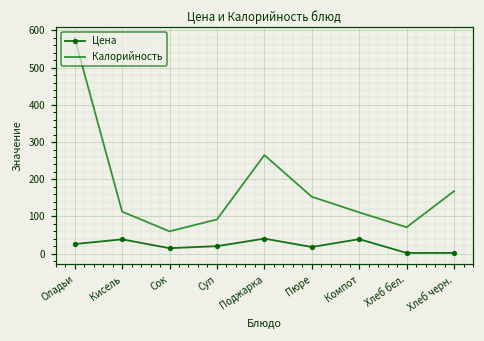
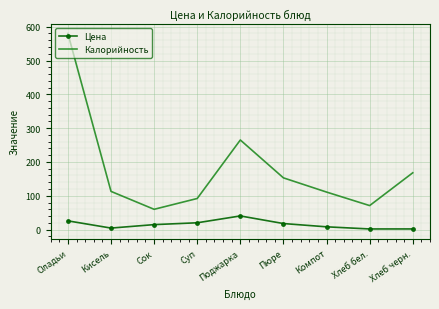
Цена, Кисель: 40 -> 0
Цена, Компот: 40 -> 10
